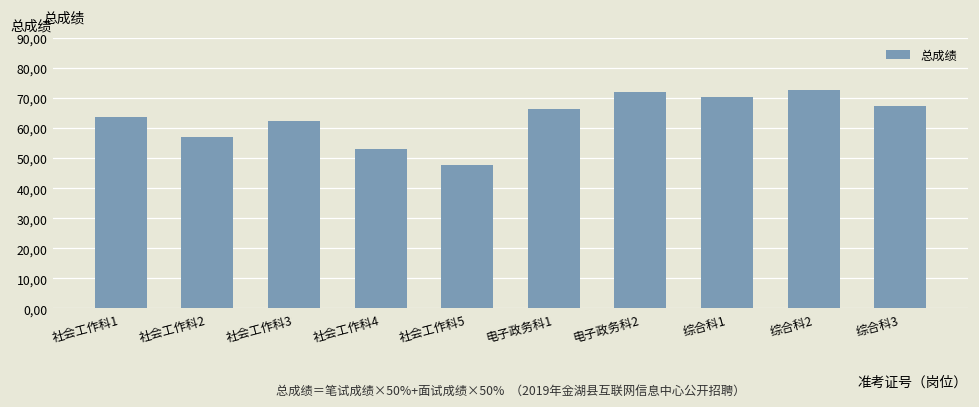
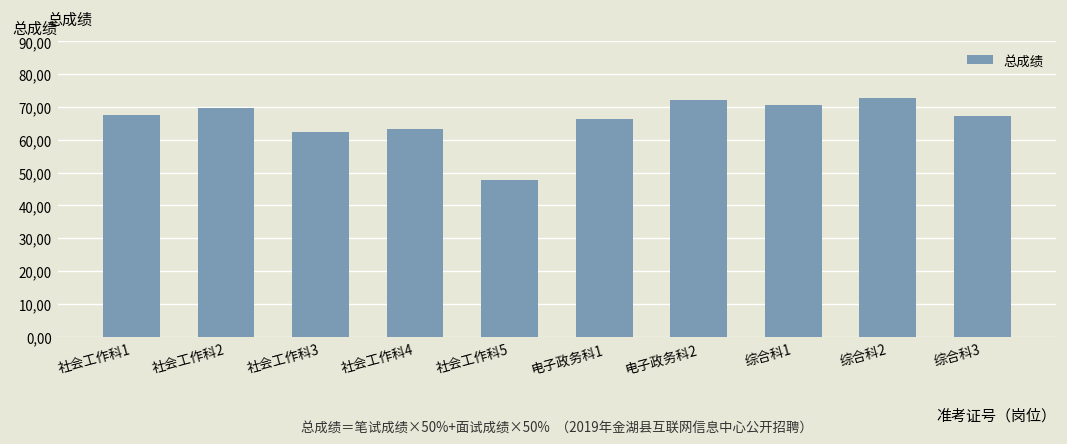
社会工作科1: 6400 -> 6800
社会工作科2: 5700 -> 7000
社会工作科4: 5300 -> 6300
